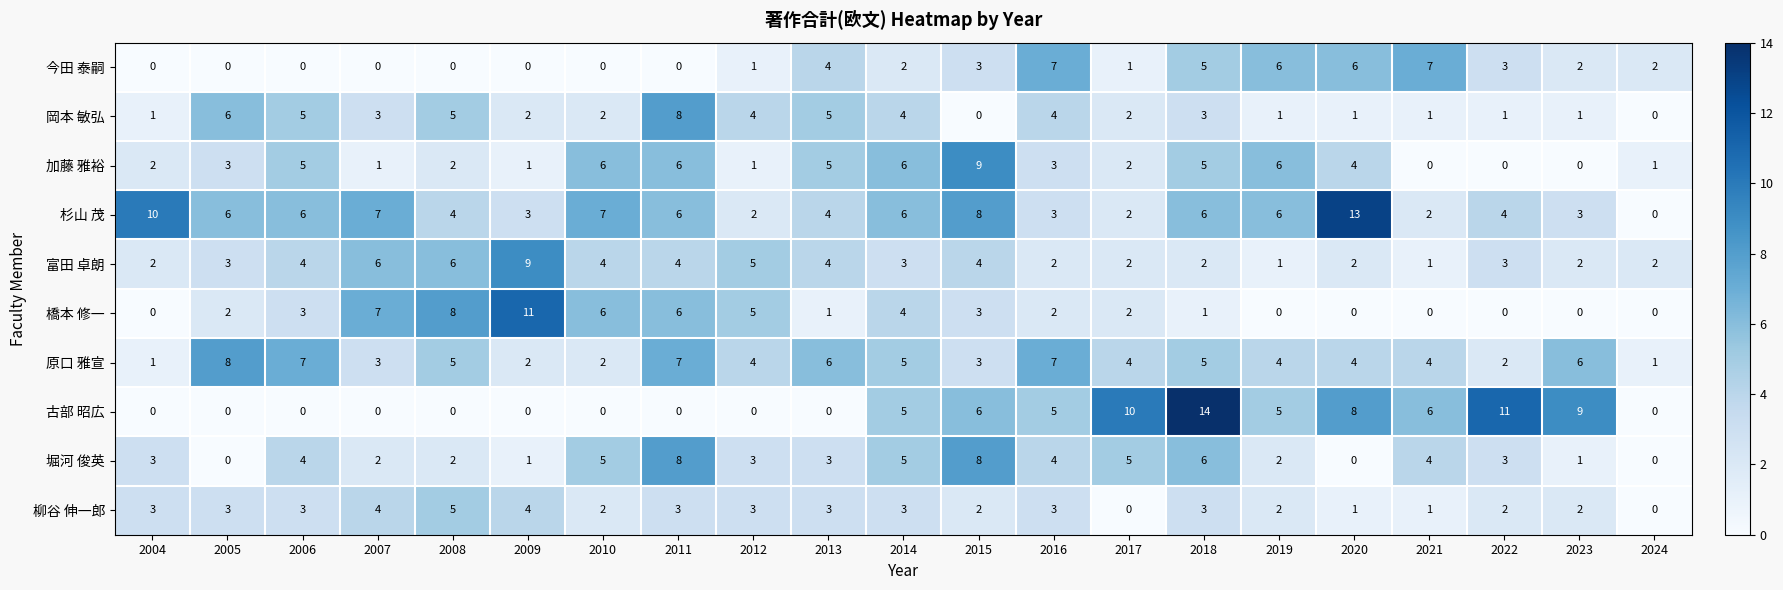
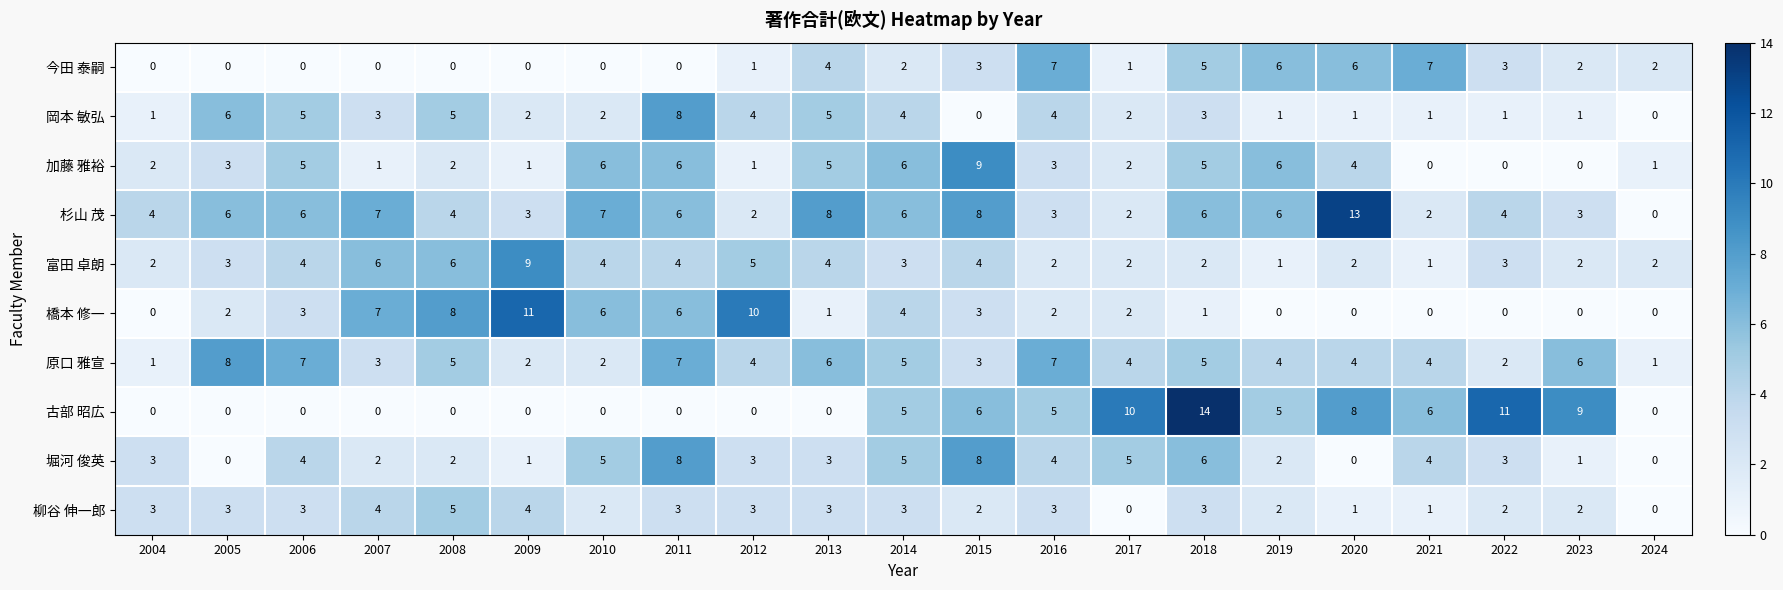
杉山 茂, 2004: 10 -> 4
杉山 茂, 2013: 4 -> 8
橋本 修一, 2012: 5 -> 10
